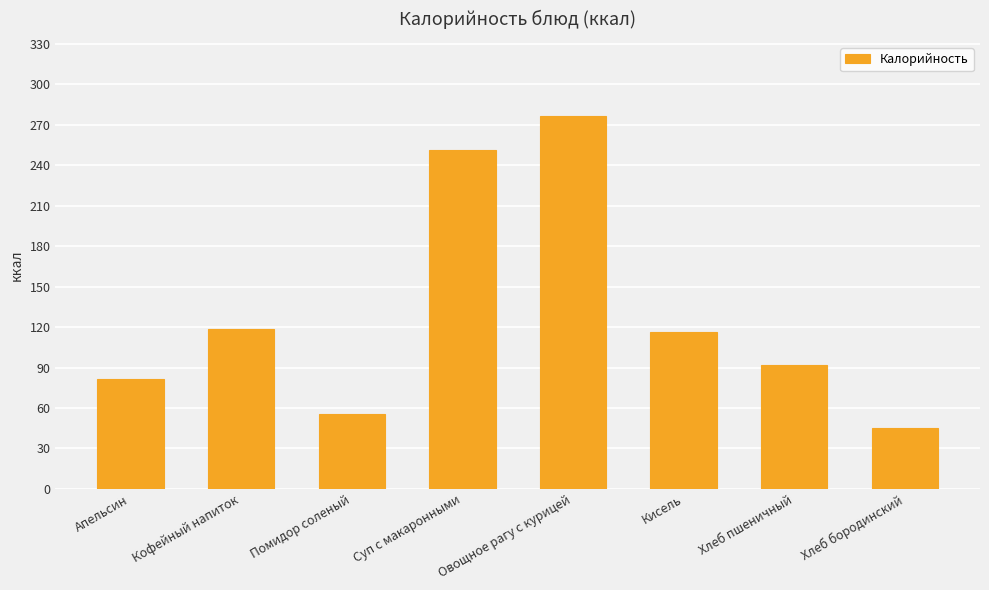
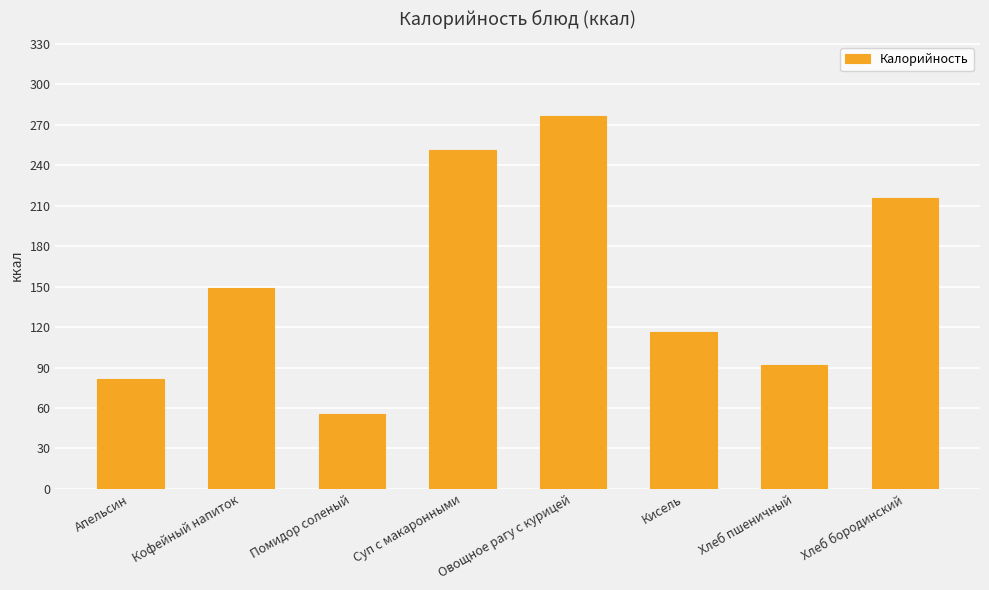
Кофейный напиток: 119 -> 149
Хлеб бородинский: 45 -> 216
